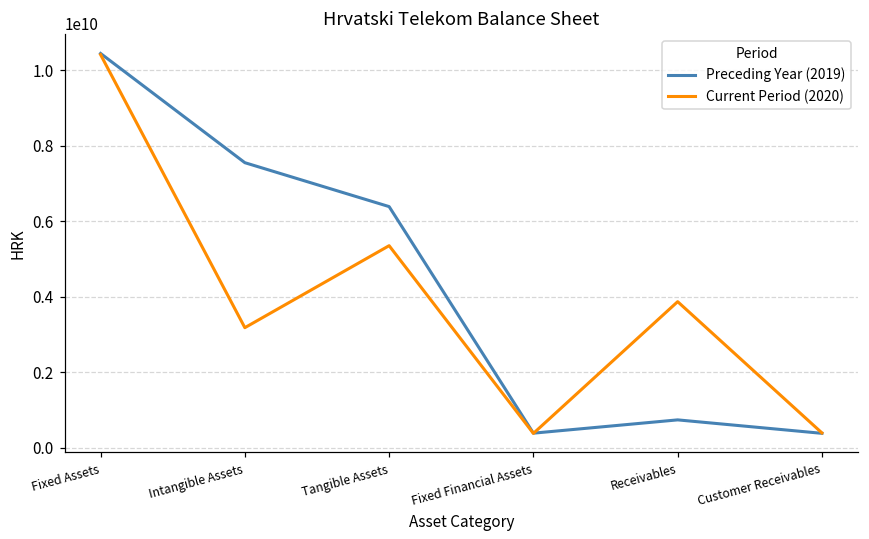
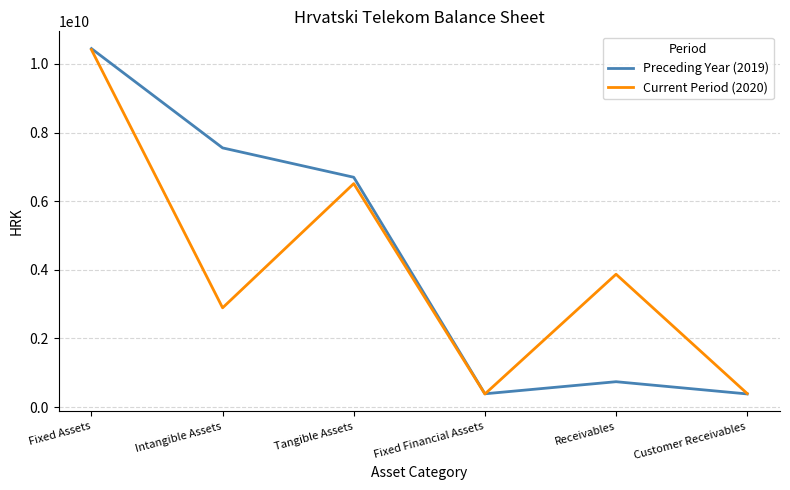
Current Period (2020), Intangible Assets: 3200000000 -> 2900000000
Preceding Year (2019), Tangible Assets: 6400000000 -> 6700000000
Current Period (2020), Tangible Assets: 5400000000 -> 6500000000
